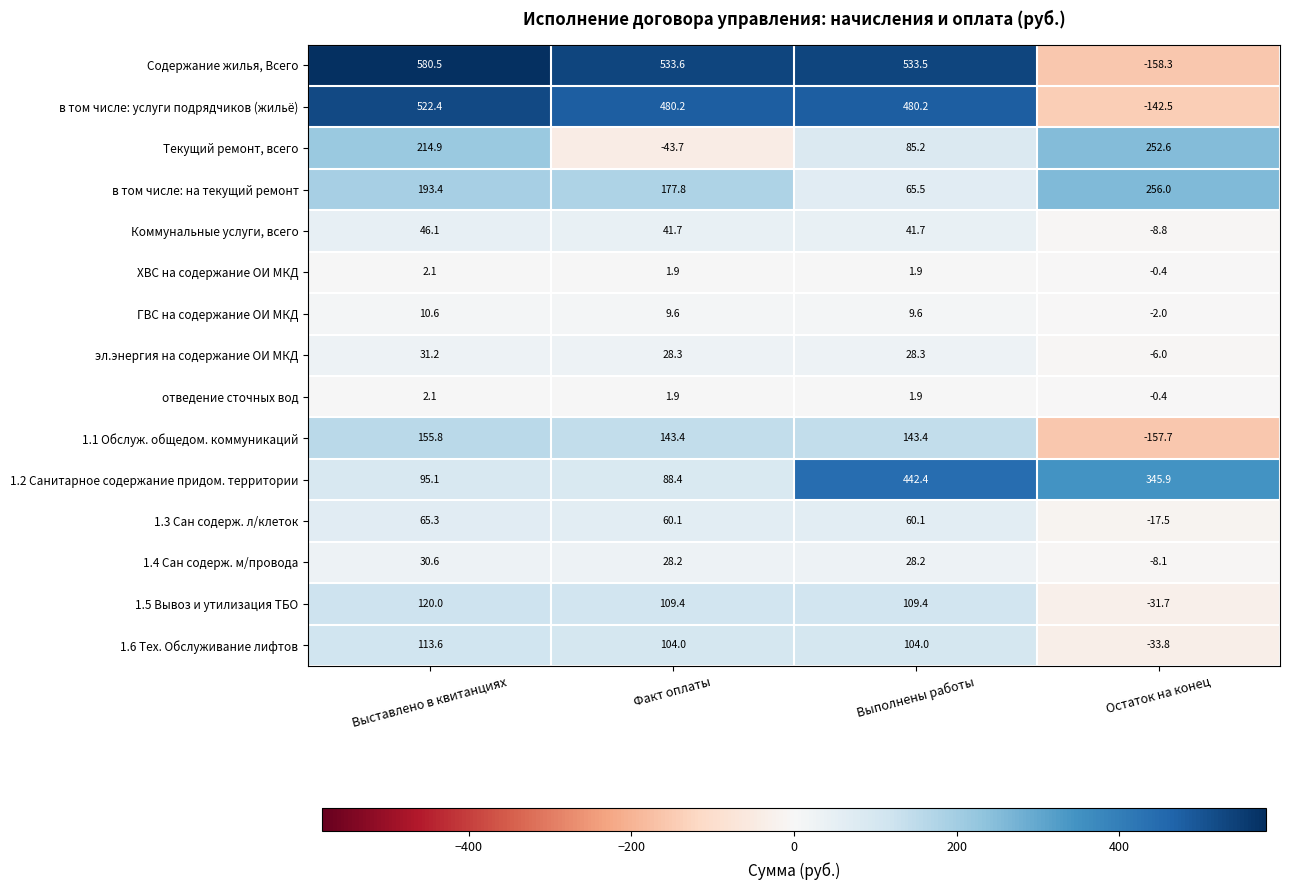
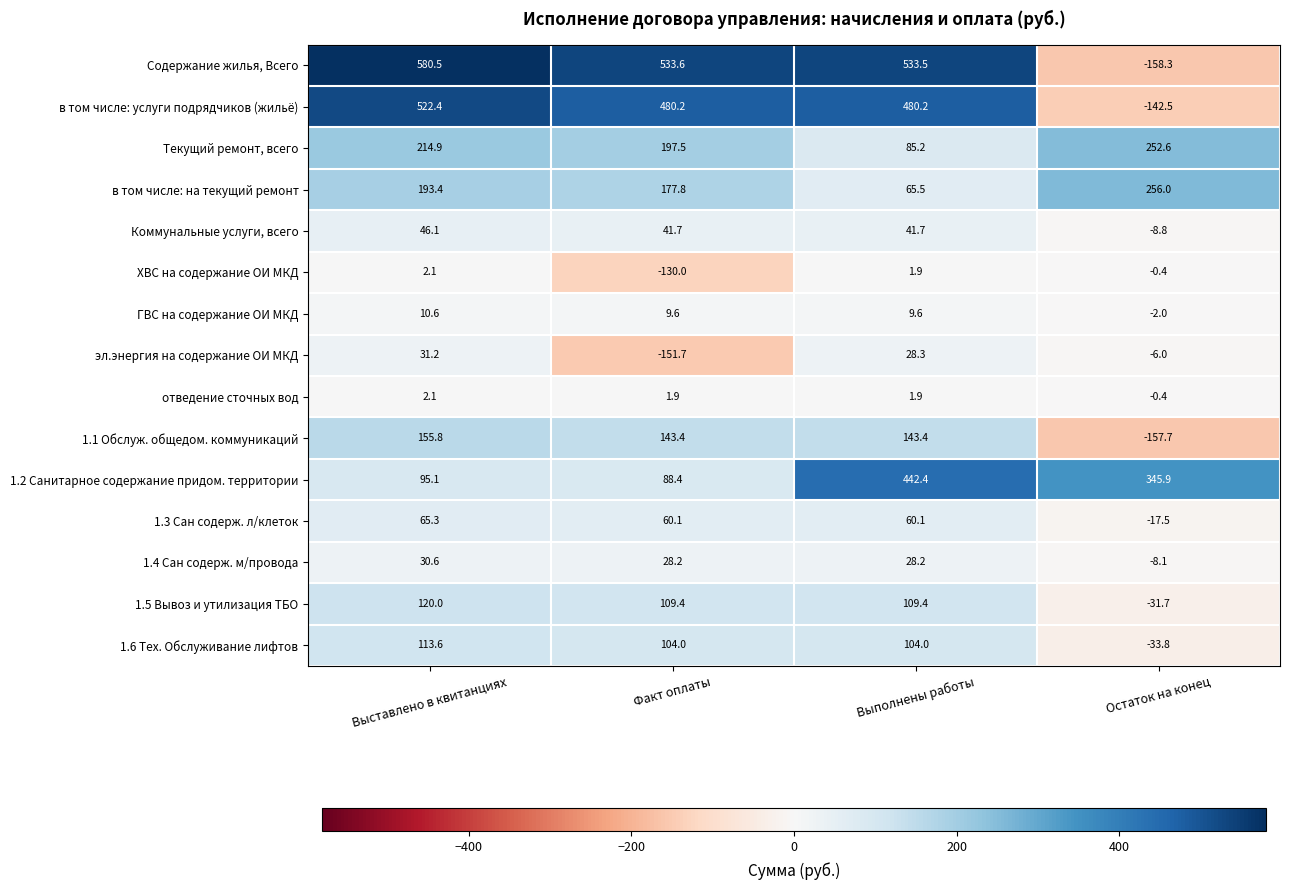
Текущий ремонт, всего, Факт оплаты: -43.7 -> 197.5
ХВС на содержание ОИ МКД, Факт оплаты: 1.9 -> -130.0
эл.энергия на содержание ОИ МКД, Факт оплаты: 28.3 -> -151.7
